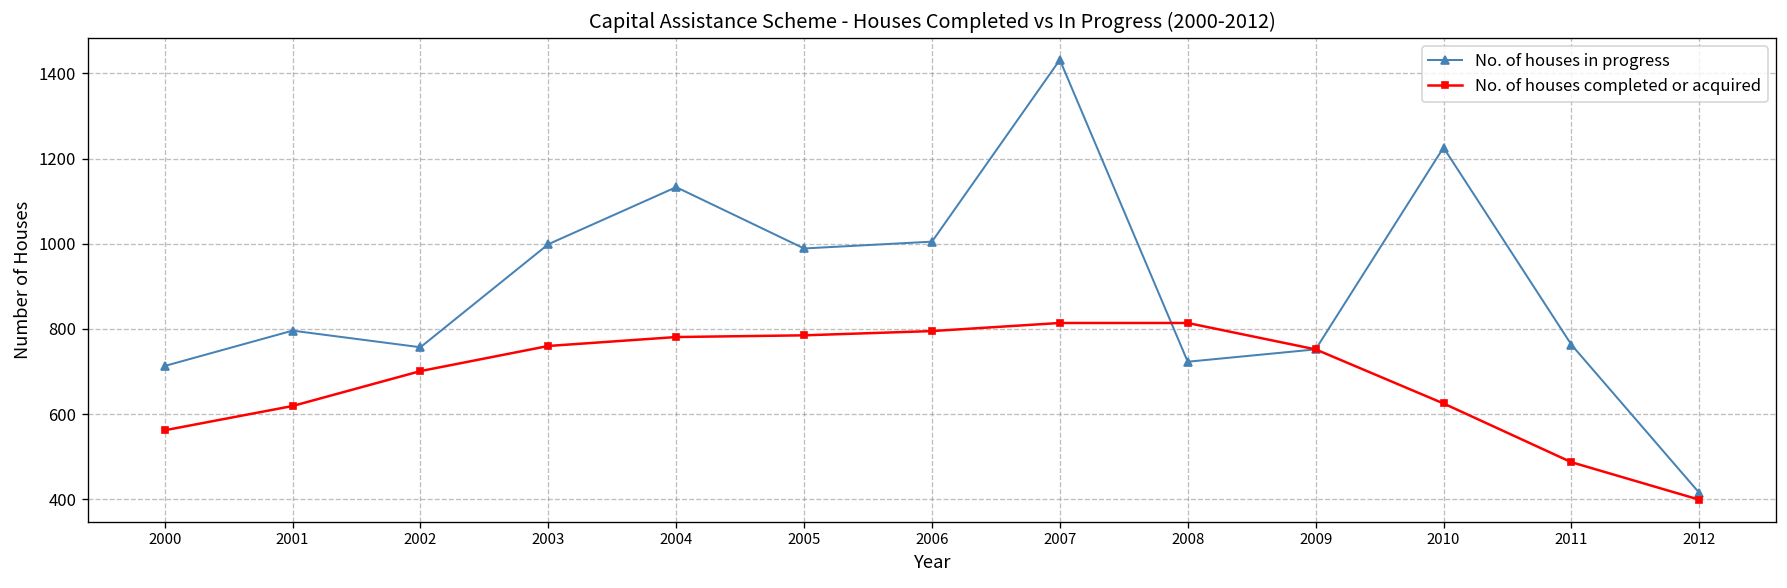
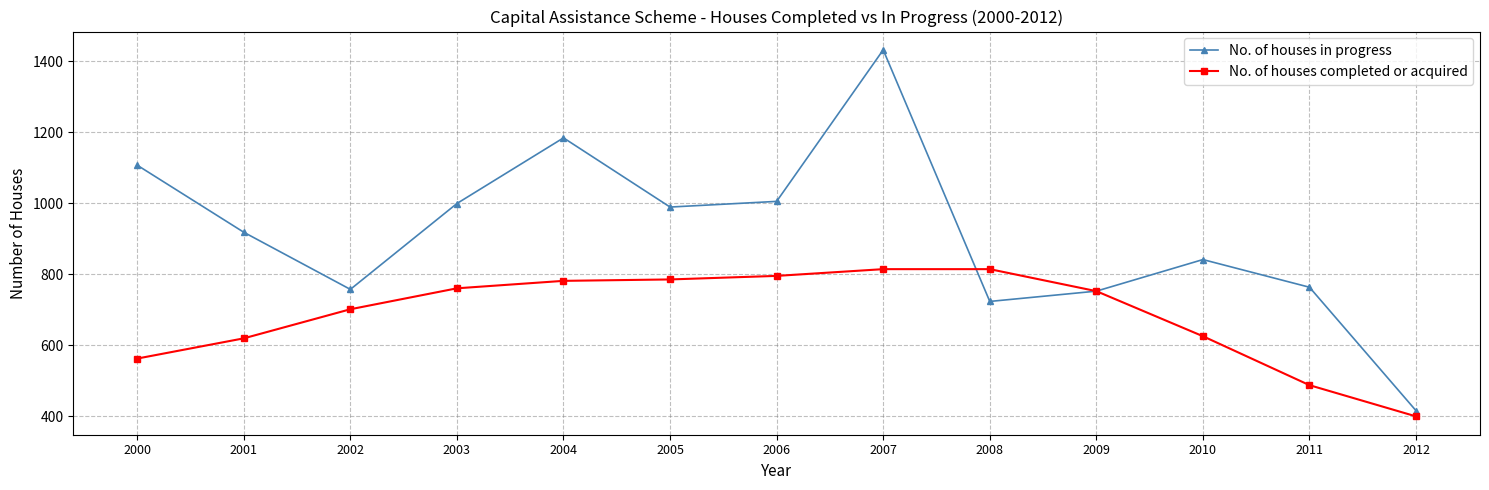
No. of houses in progress, 2000: 710 -> 1110
No. of houses in progress, 2001: 800 -> 920
No. of houses in progress, 2004: 1130 -> 1180
No. of houses in progress, 2010: 1230 -> 840
